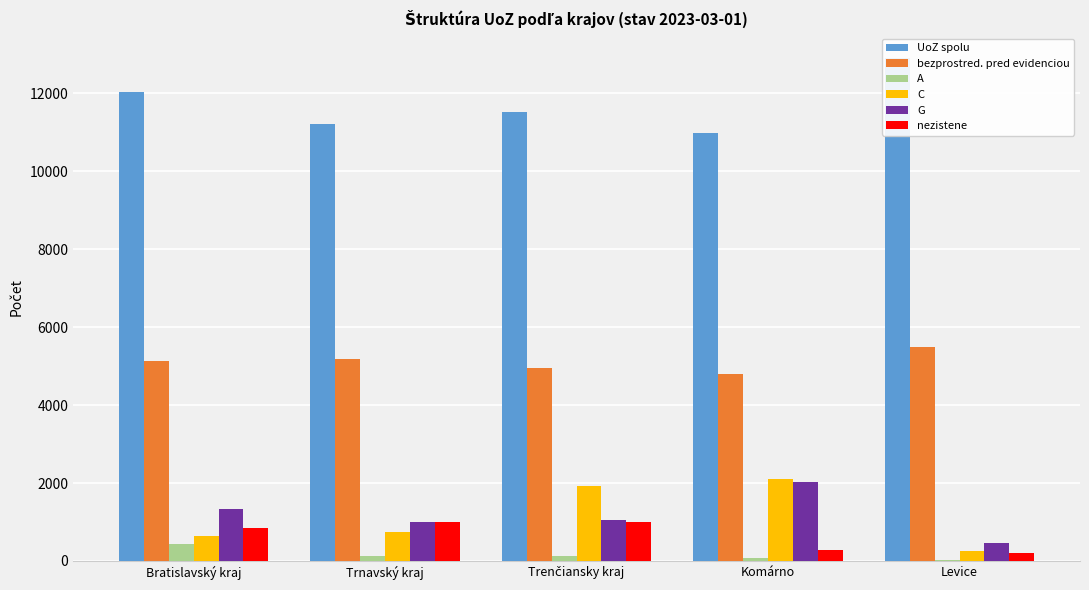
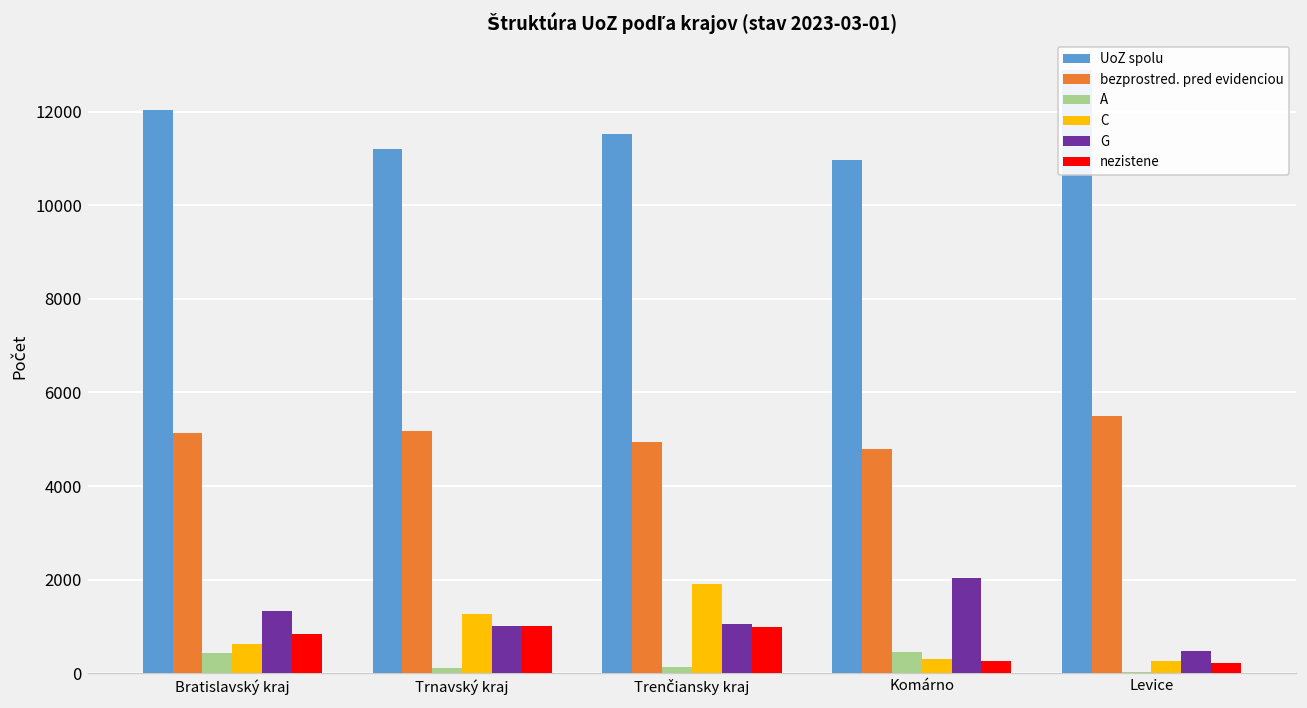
C, Trnavský kraj: 700 -> 1300
A, Komárno: 100 -> 400
C, Komárno: 2100 -> 300
